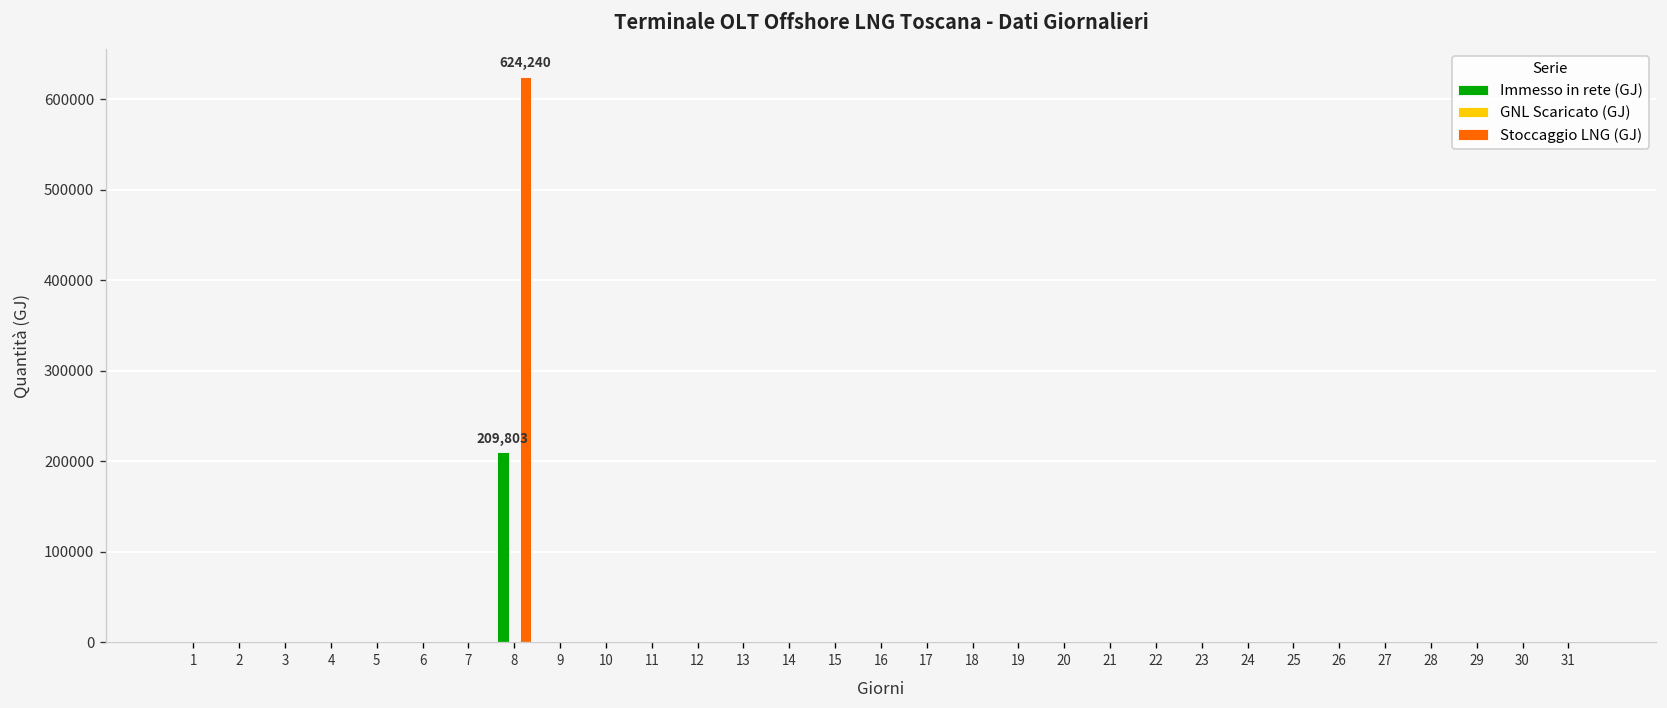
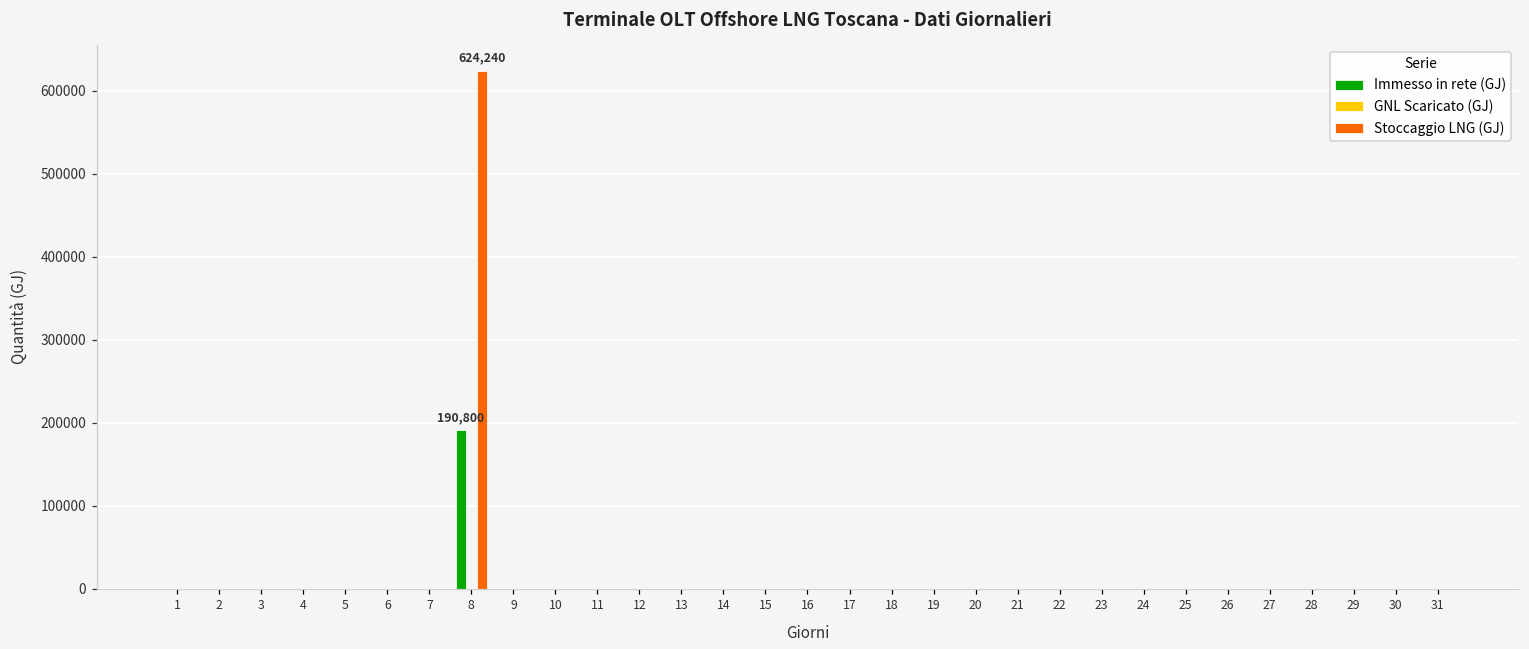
Immesso in rete (GJ), 8: 209,803 -> 190,800
